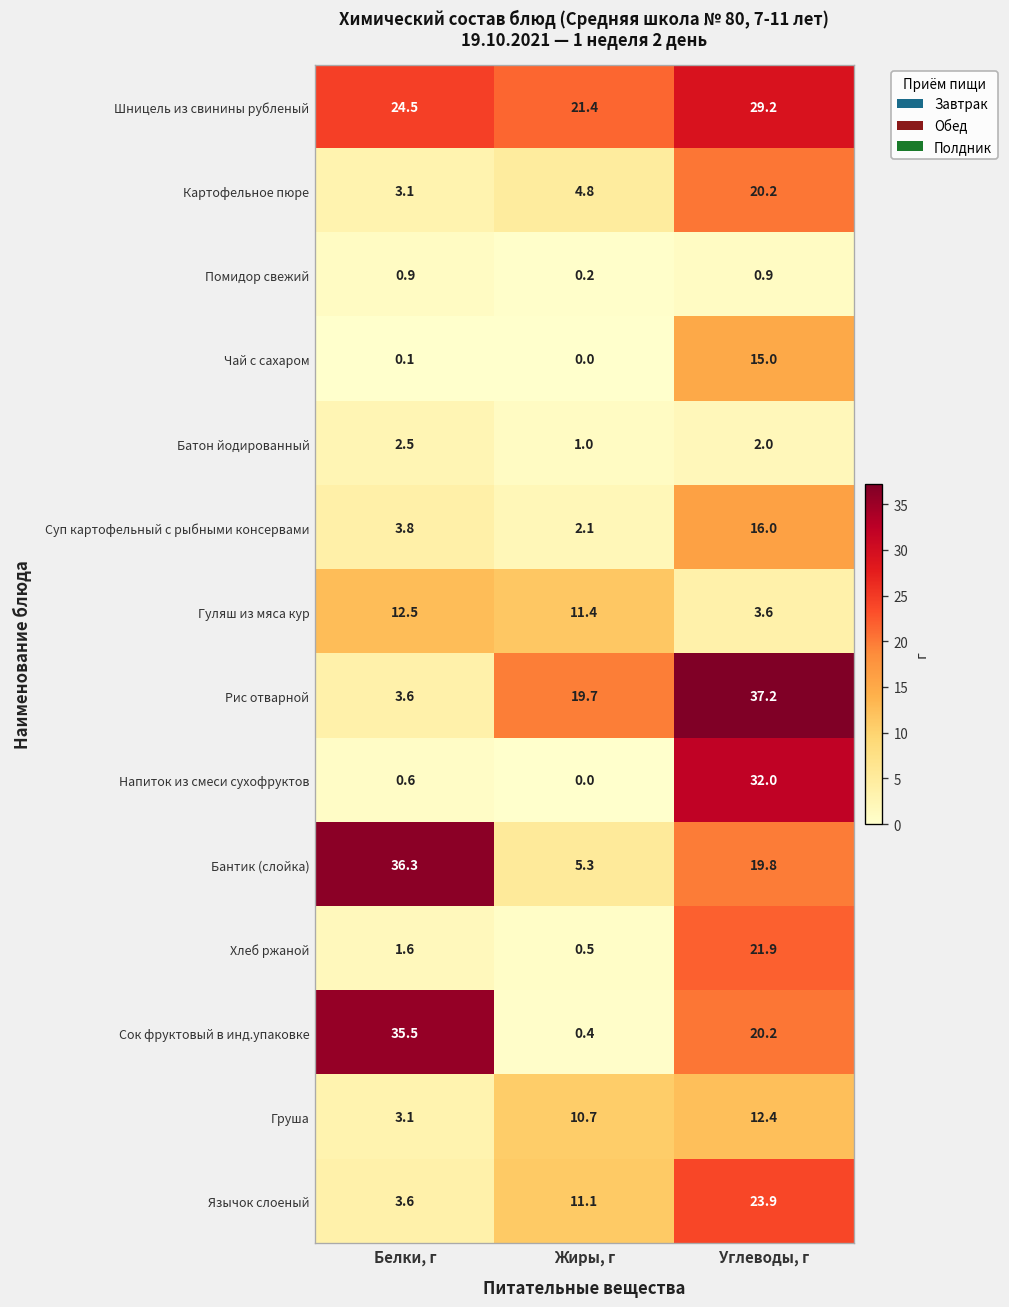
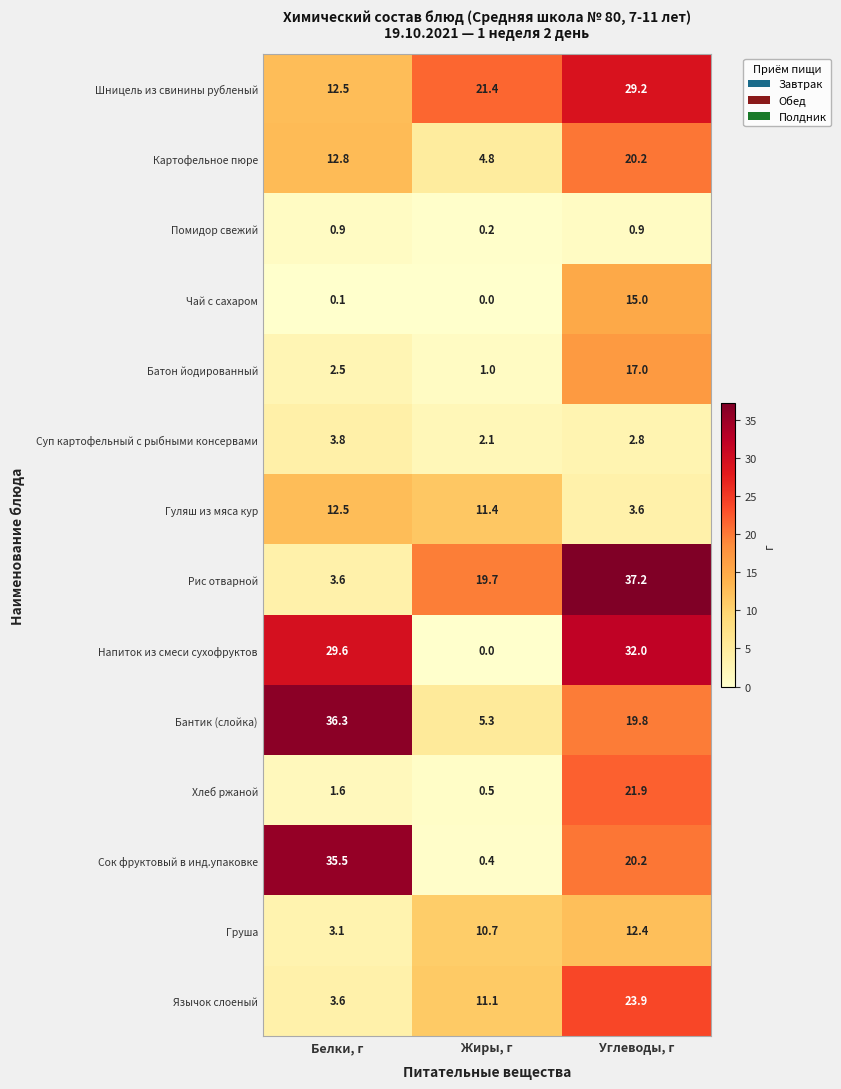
Шницель из свинины рубленый, Белки, г: 24.5 -> 12.5
Картофельное пюре, Белки, г: 3.1 -> 12.8
Батон йодированный, Углеводы, г: 2.0 -> 17.0
Суп картофельный с рыбными консервами, Углеводы, г: 16.0 -> 2.8
Напиток из смеси сухофруктов, Белки, г: 0.6 -> 29.6
